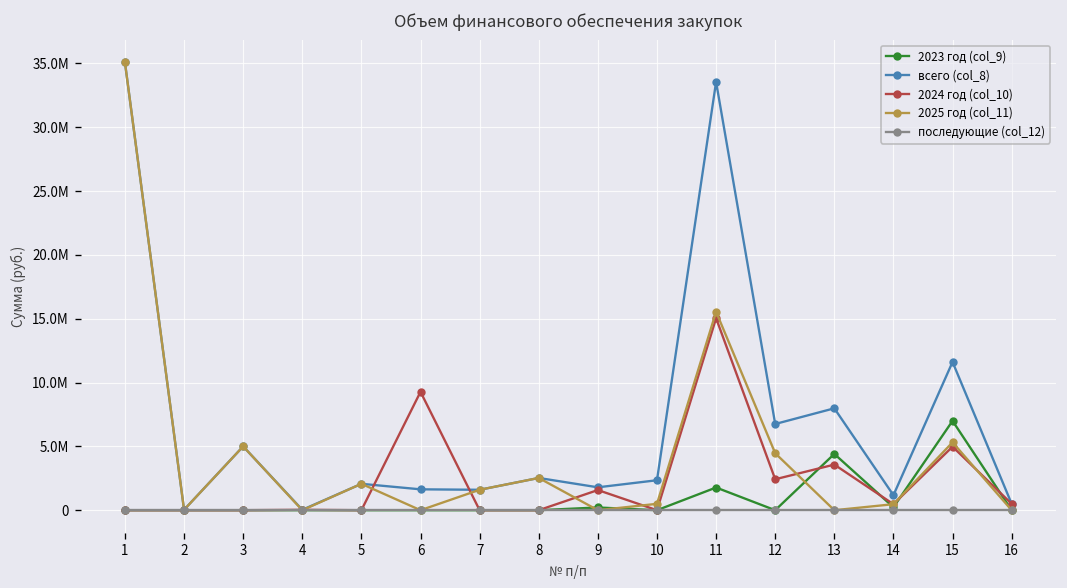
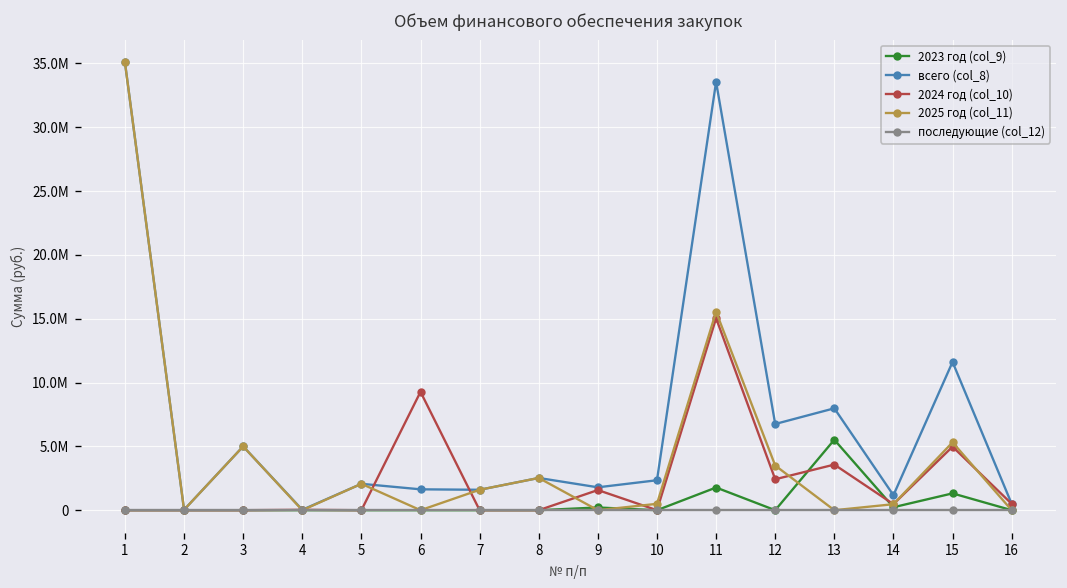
2025 год (col_11), 12: 4500000 -> 3500000
2023 год (col_9), 13: 4400000 -> 5500000
2023 год (col_9), 15: 7000000 -> 1300000
